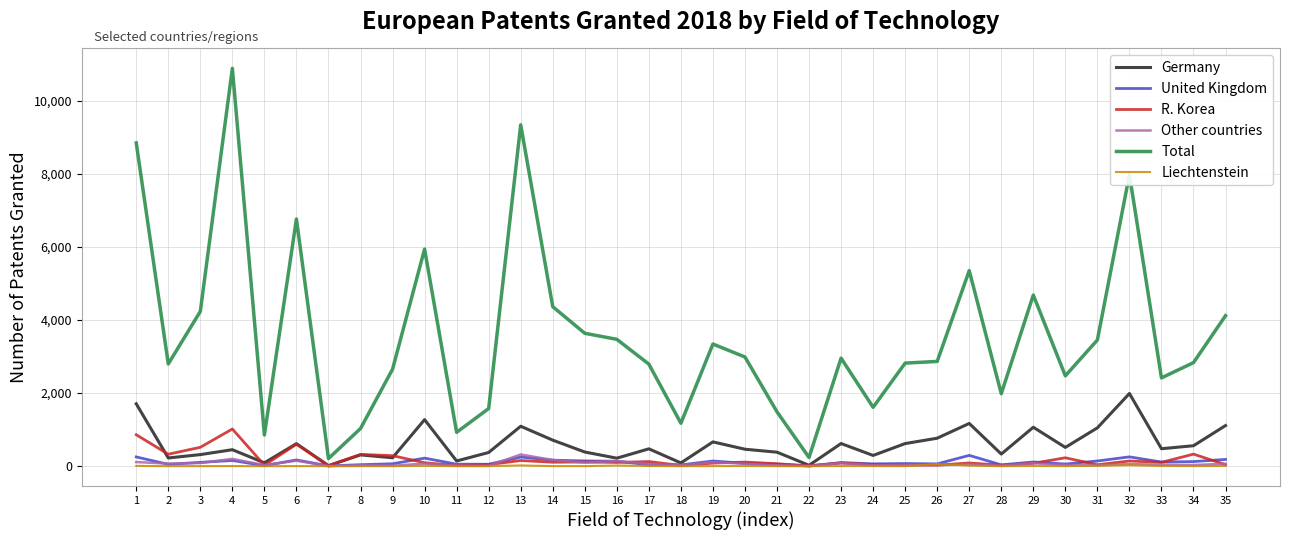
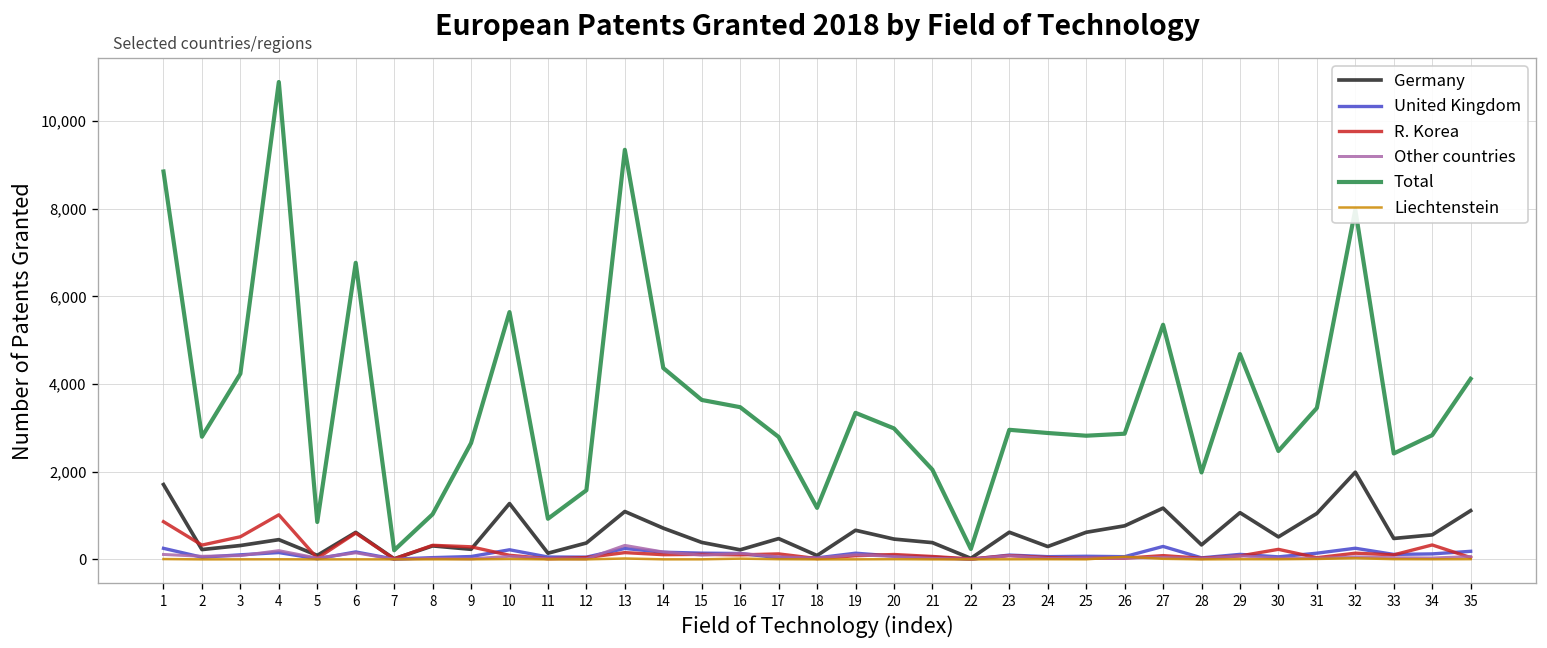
Total, 10: 5,900 -> 5,600
Total, 21: 1,500 -> 2,000
Total, 24: 1,600 -> 2,900
